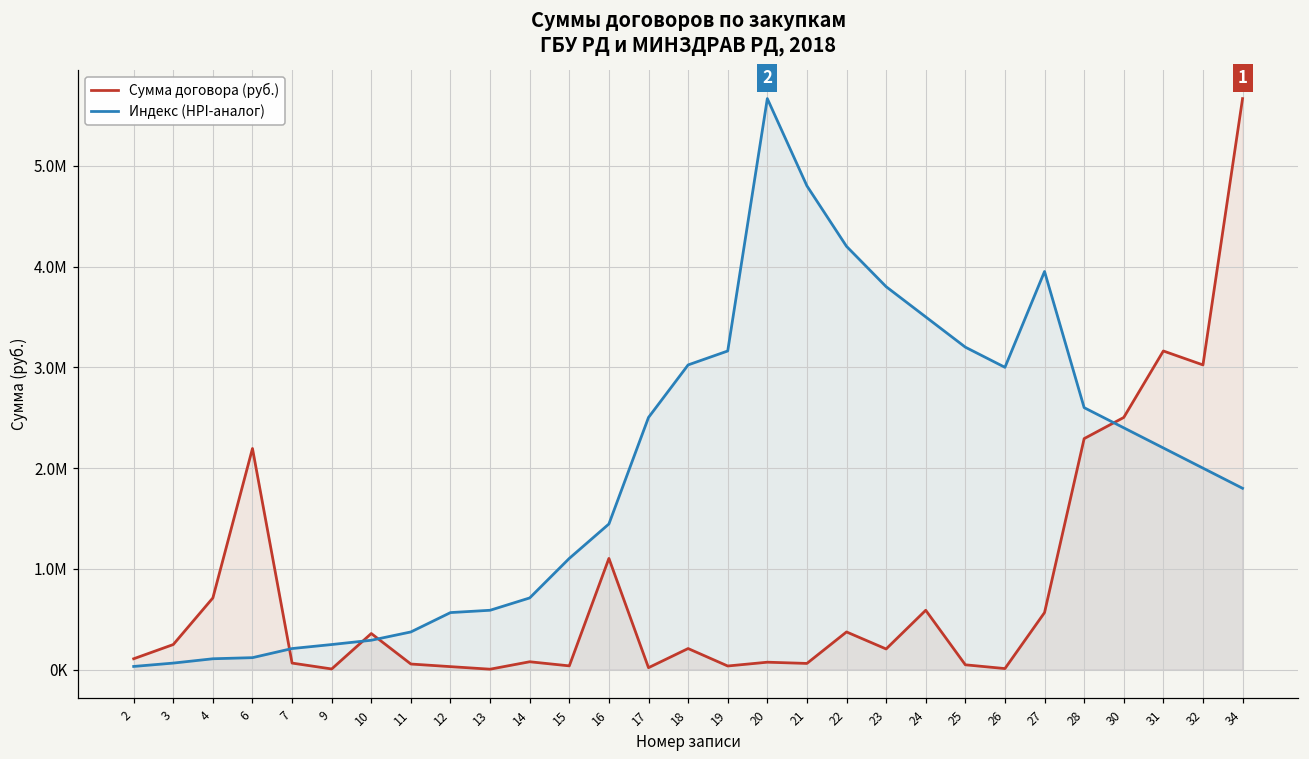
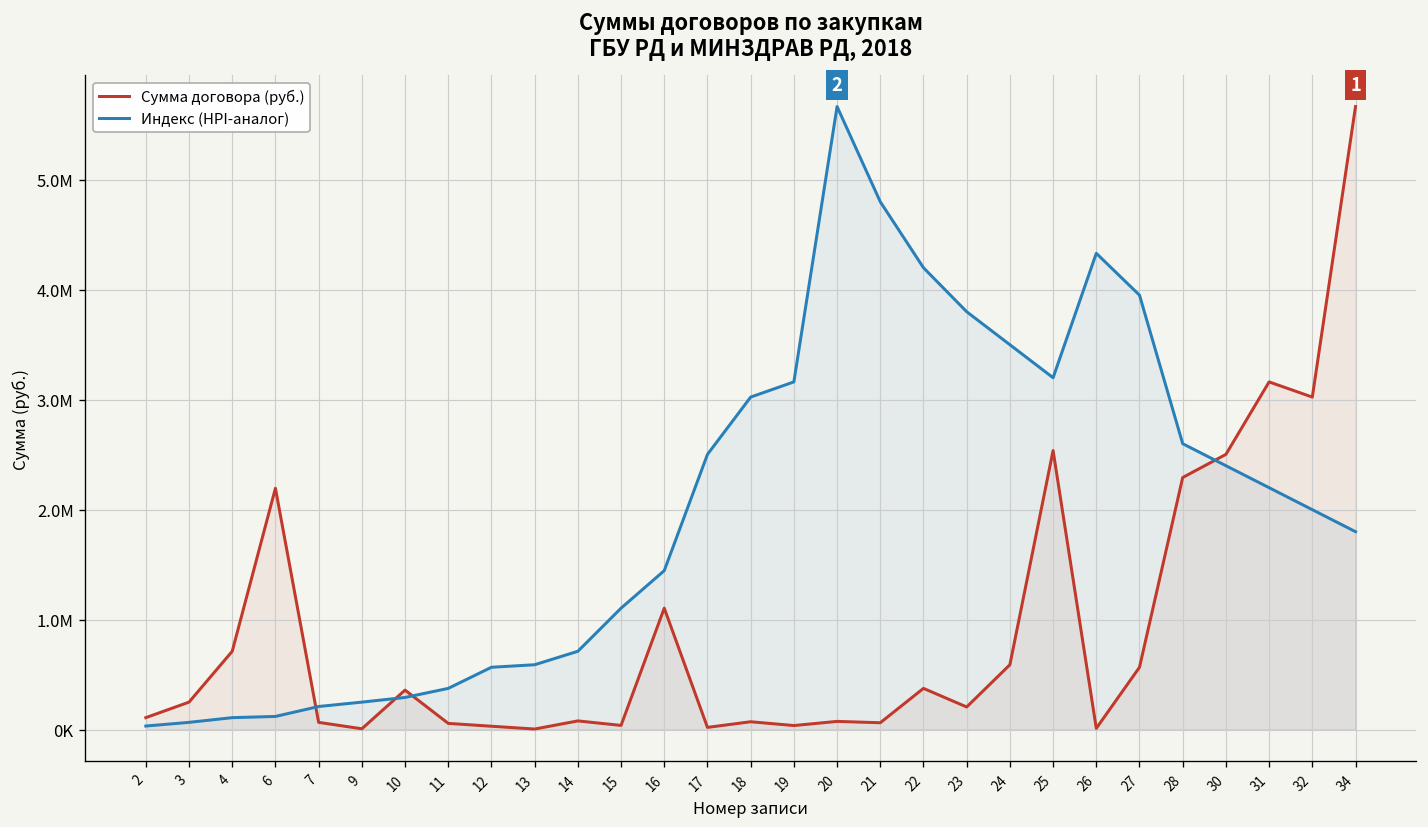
Сумма договора (руб.), 18: 200000 -> 100000
Сумма договора (руб.), 25: 0 -> 2500000
Индекс (HPI-аналог), 26: 3000000 -> 4300000
